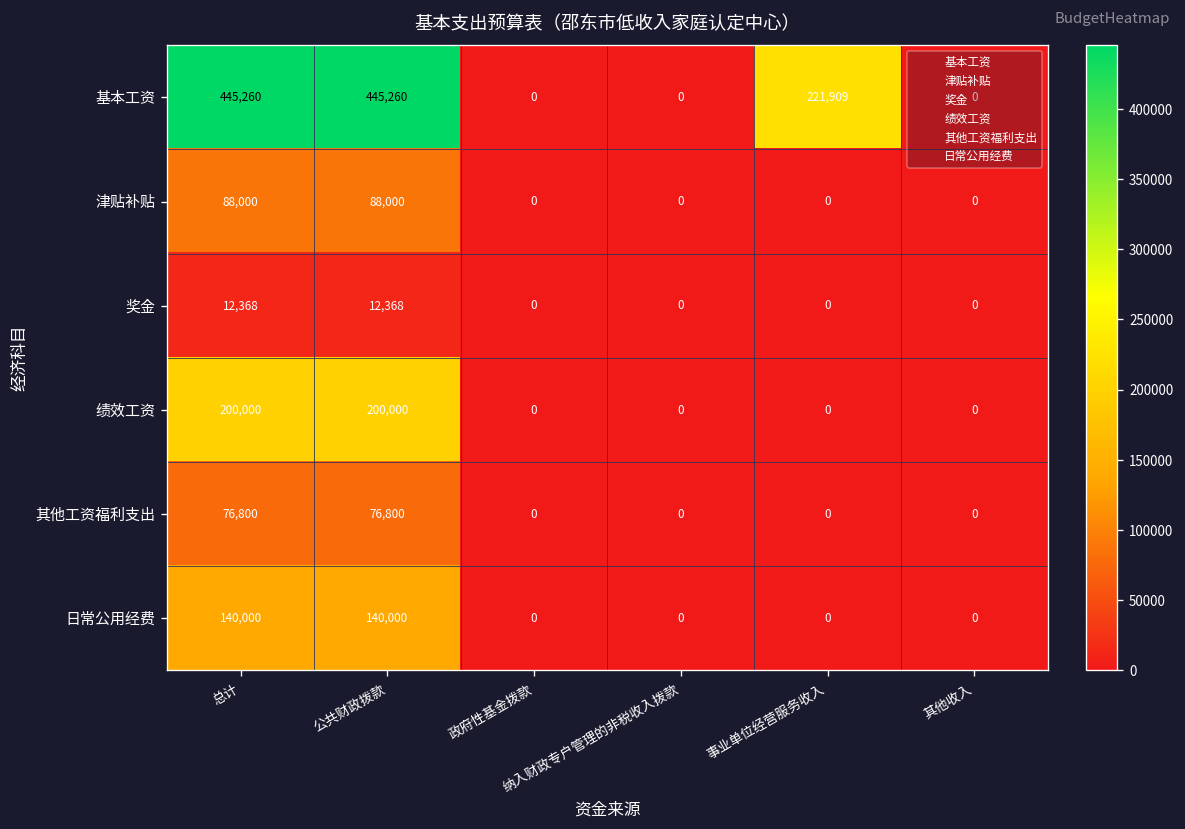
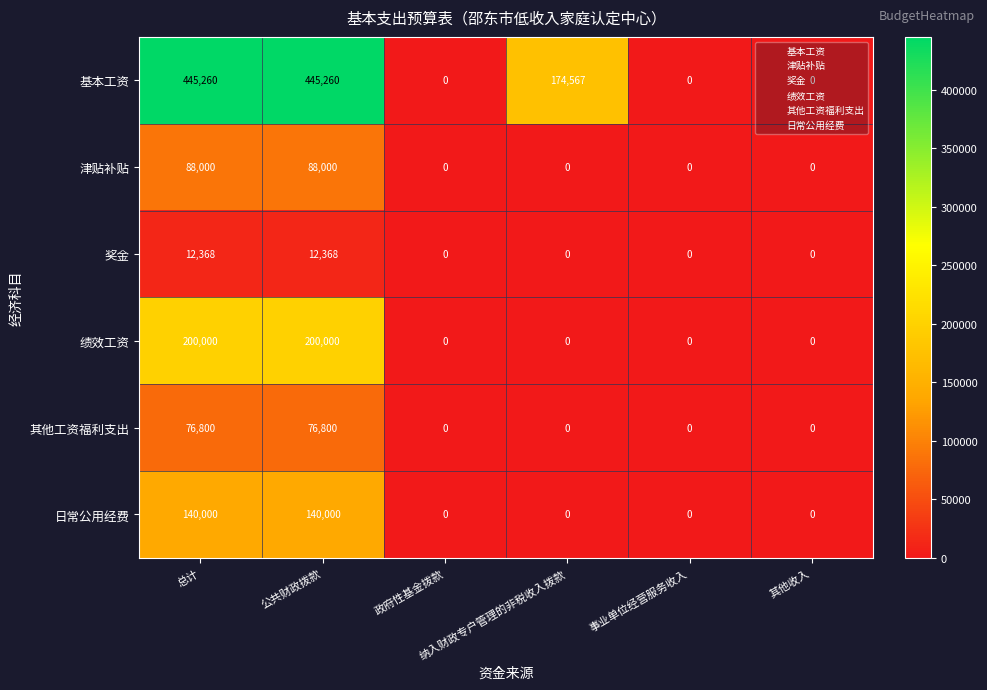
基本工资, 纳入财政专户管理的非税收入拨款: 0 -> 174,567
基本工资, 事业单位经营服务收入: 221,909 -> 0
